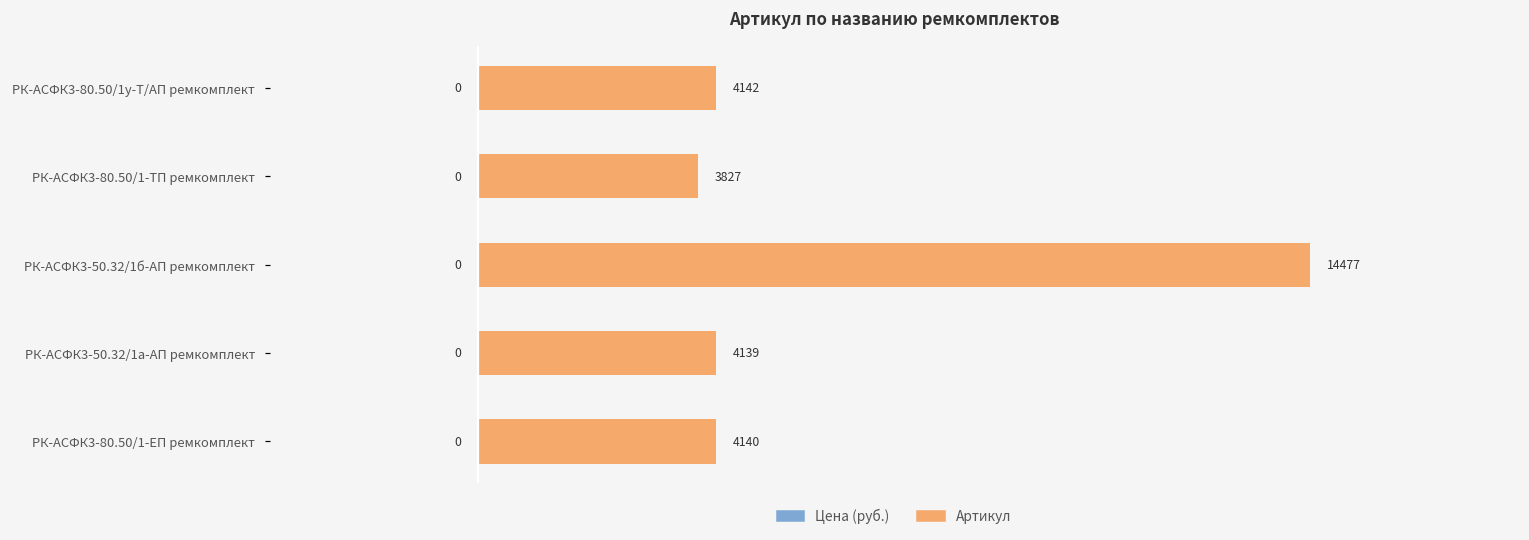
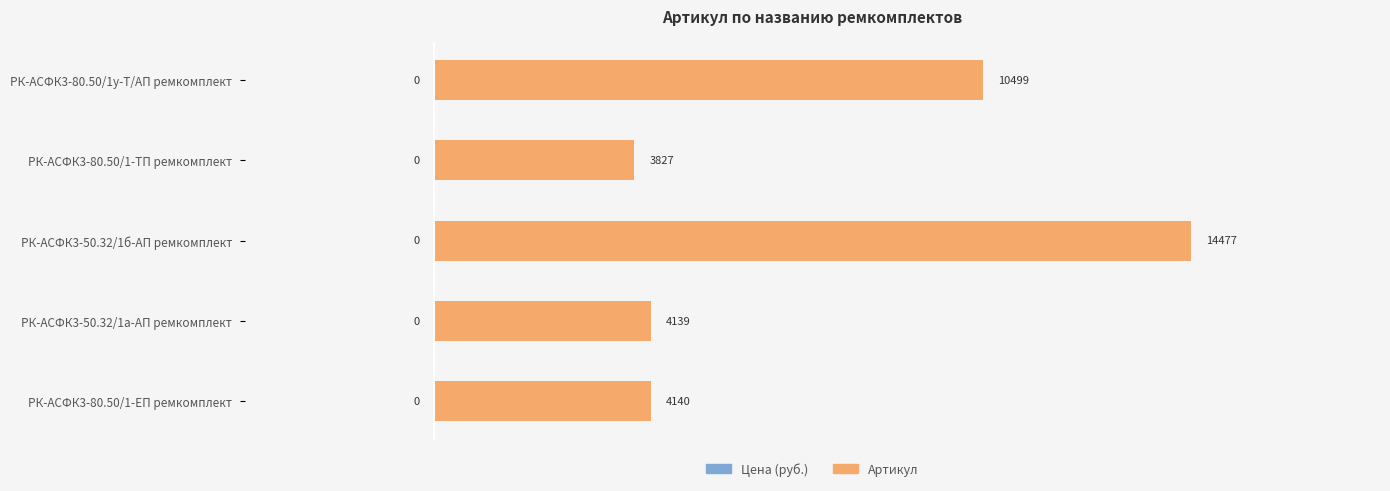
Артикул, РК-АСФК3-80.50/1у-Т/АП ремкомплект: 4142 -> 10499
